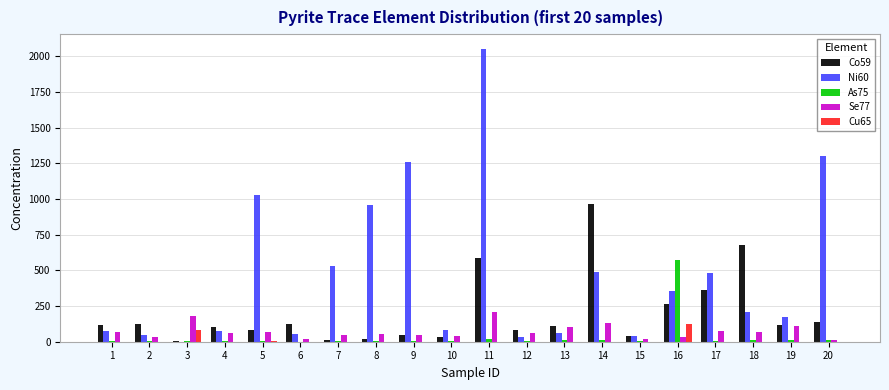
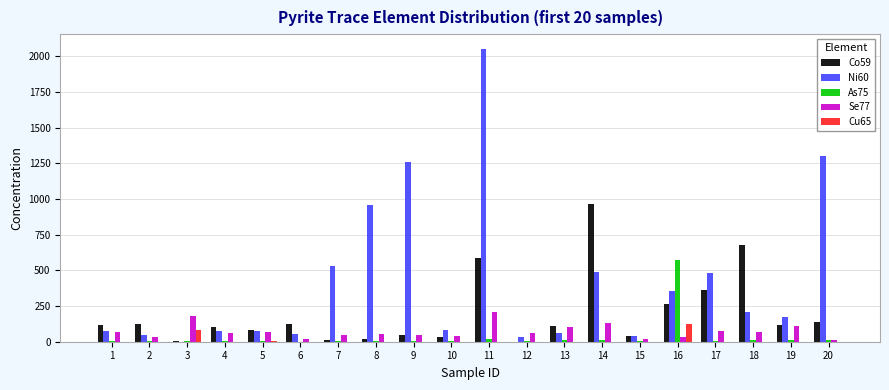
Ni60, 5: 1030 -> 70
Co59, 12: 80 -> 0
